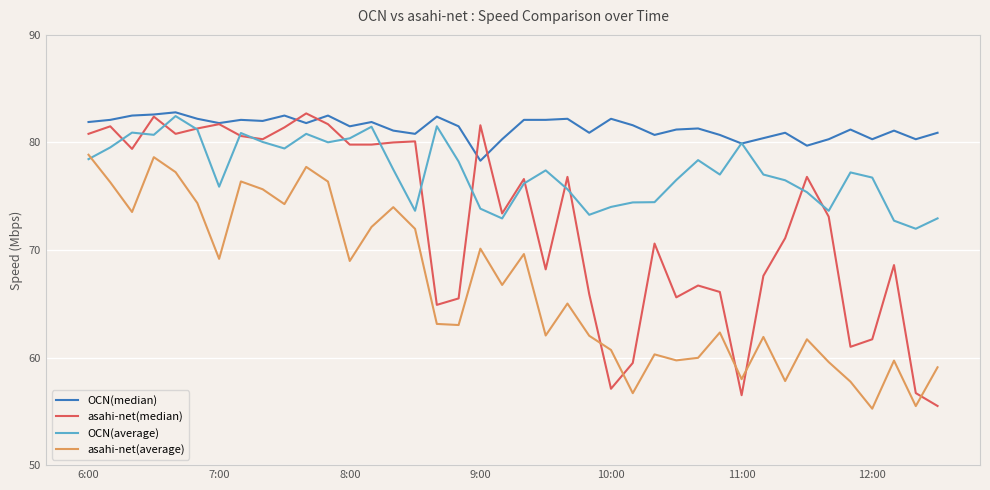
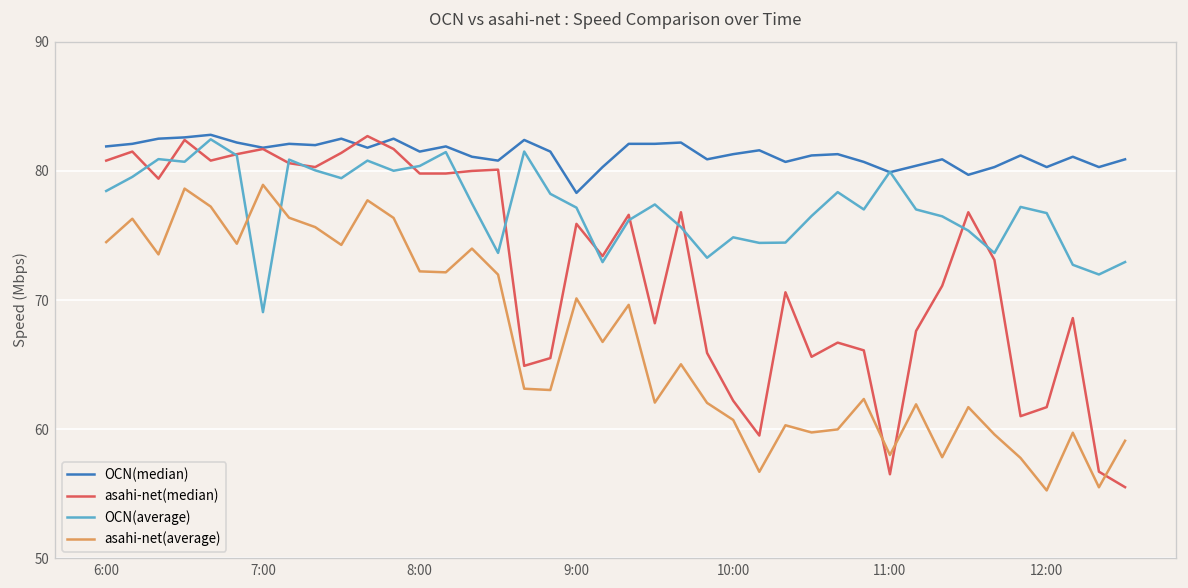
asahi-net(average), 6:00: 78.9 -> 74.5
OCN(average), 7:00: 75.9 -> 69.1
asahi-net(average), 7:00: 69.2 -> 78.9
asahi-net(average), 8:00: 69.0 -> 72.2
asahi-net(median), 9:00: 81.6 -> 75.9
OCN(average), 9:00: 73.8 -> 77.2
OCN(median), 10:00: 82.2 -> 81.3
asahi-net(median), 10:00: 57.1 -> 62.2
OCN(average), 10:00: 74.0 -> 74.9
